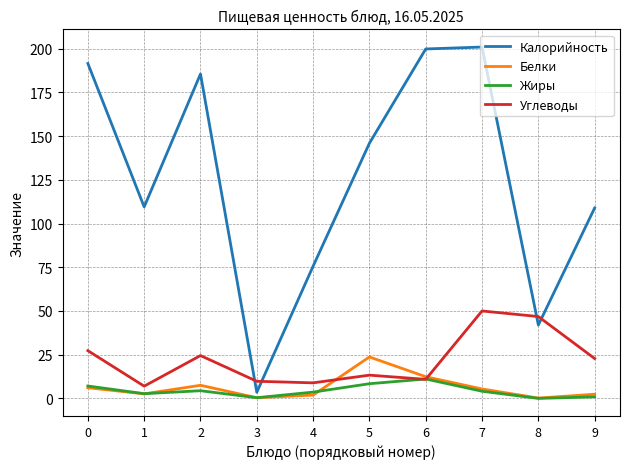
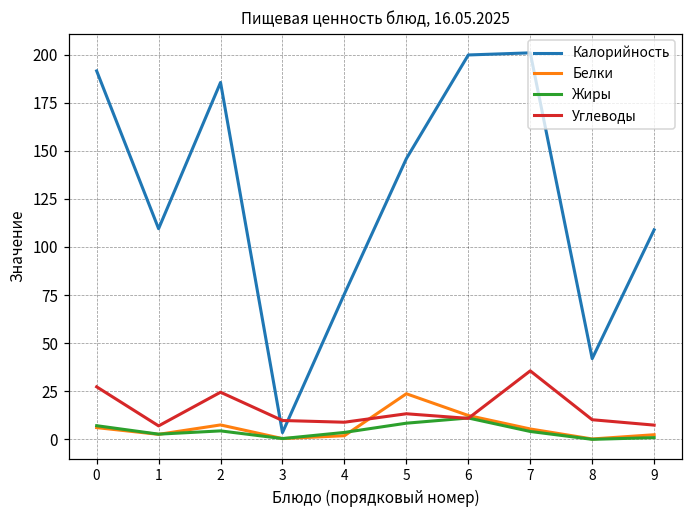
Углеводы, 7: 50 -> 36
Углеводы, 8: 47 -> 10
Углеводы, 9: 23 -> 7
